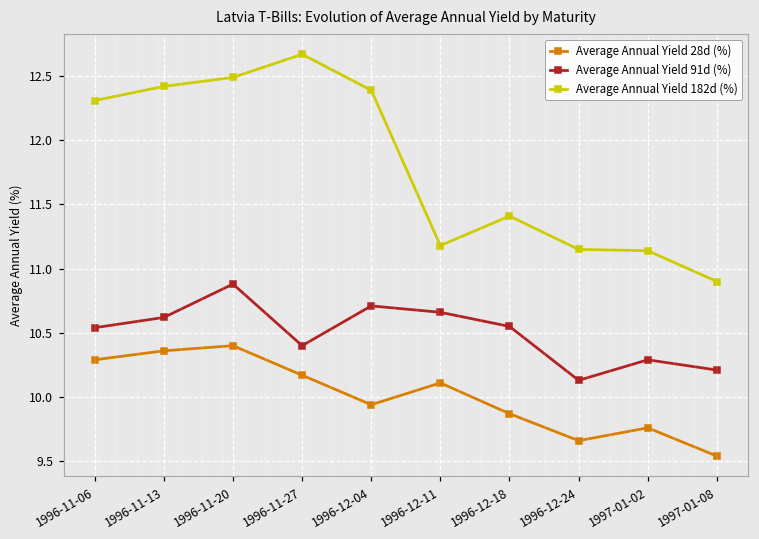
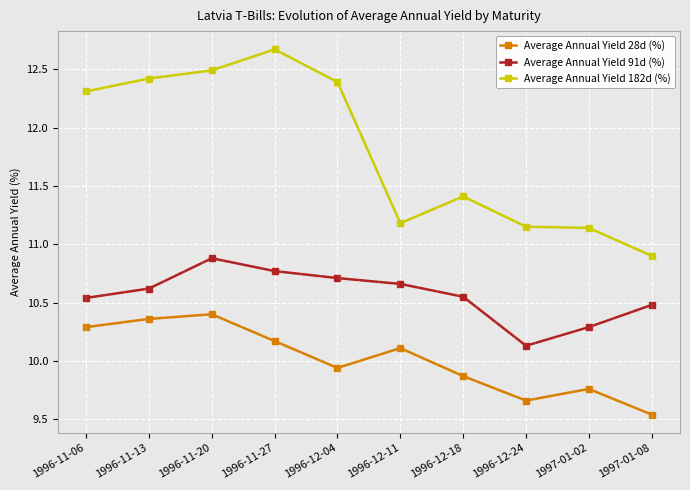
Average Annual Yield 91d (%), 1996-11-27: 10.40 -> 10.77
Average Annual Yield 91d (%), 1997-01-08: 10.21 -> 10.48
